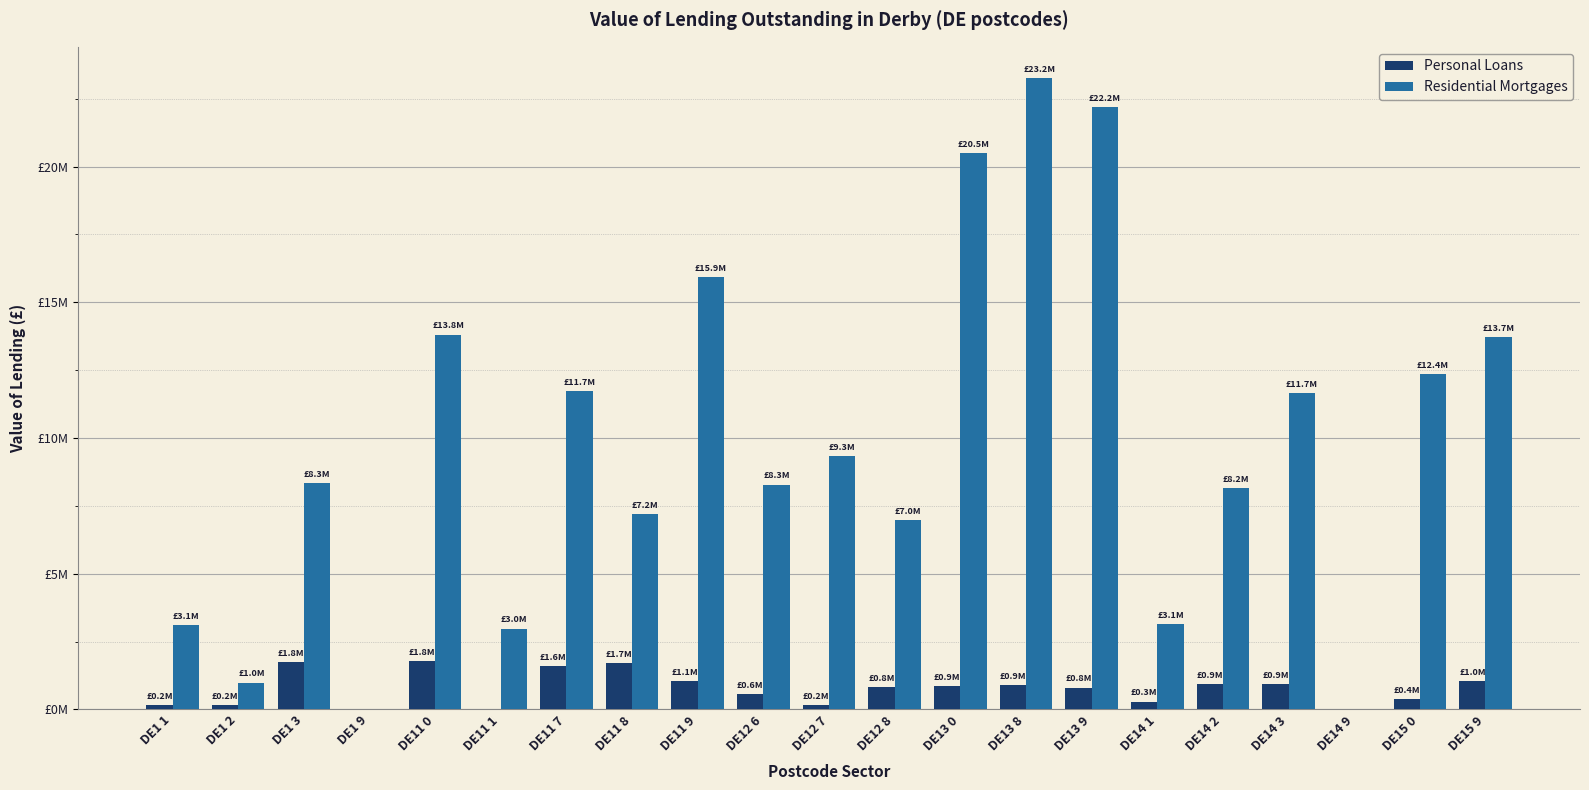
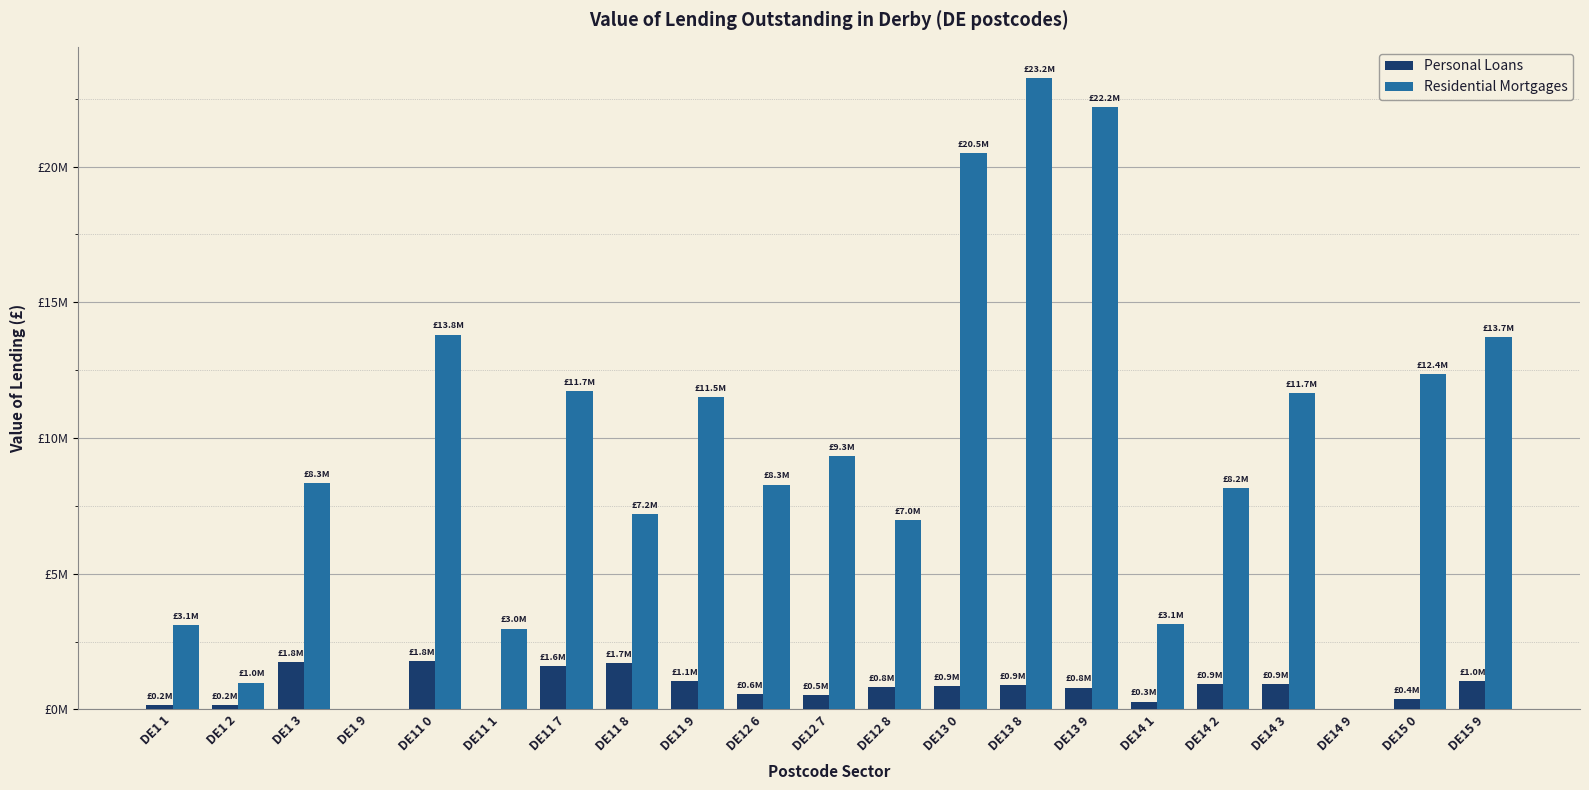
Residential Mortgages, DE11 9: £15.9M -> £11.5M
Personal Loans, DE12 7: £0.2M -> £0.5M
